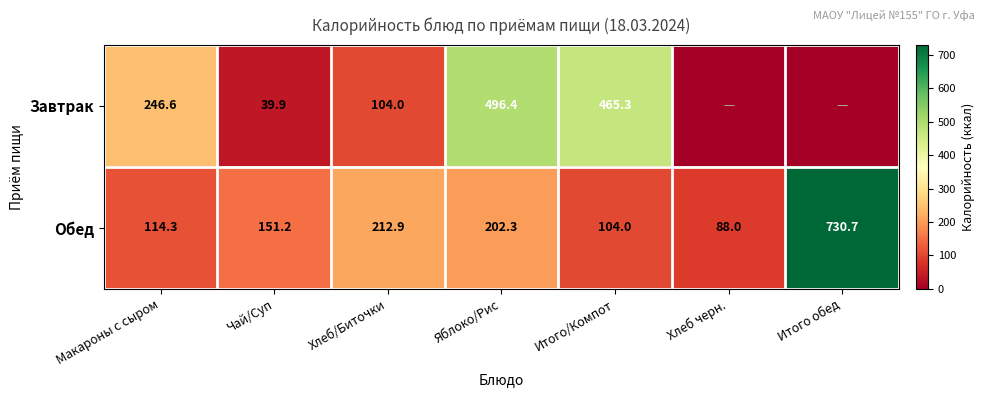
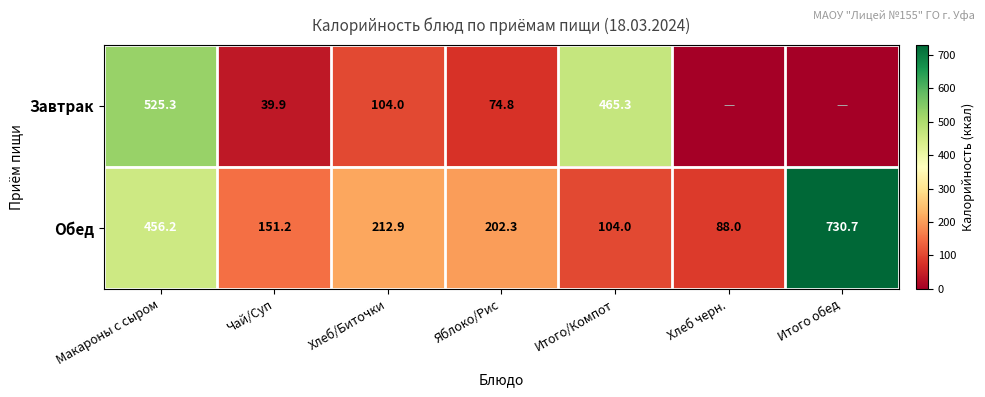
Завтрак, Макароны с сыром: 246.6 -> 525.3
Завтрак, Яблоко/Рис: 496.4 -> 74.8
Обед, Макароны с сыром: 114.3 -> 456.2
